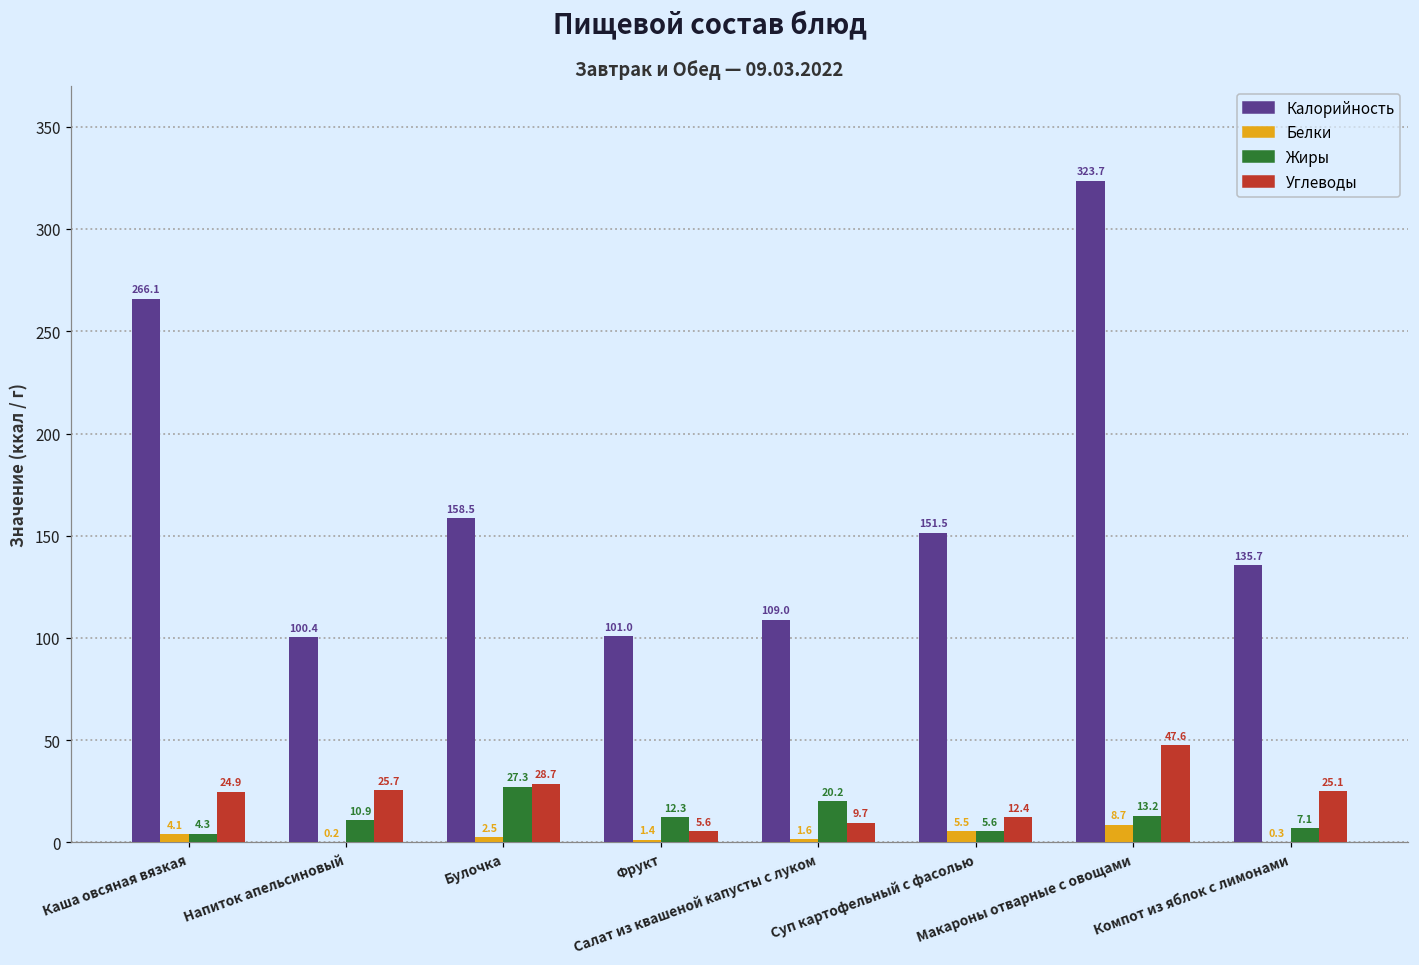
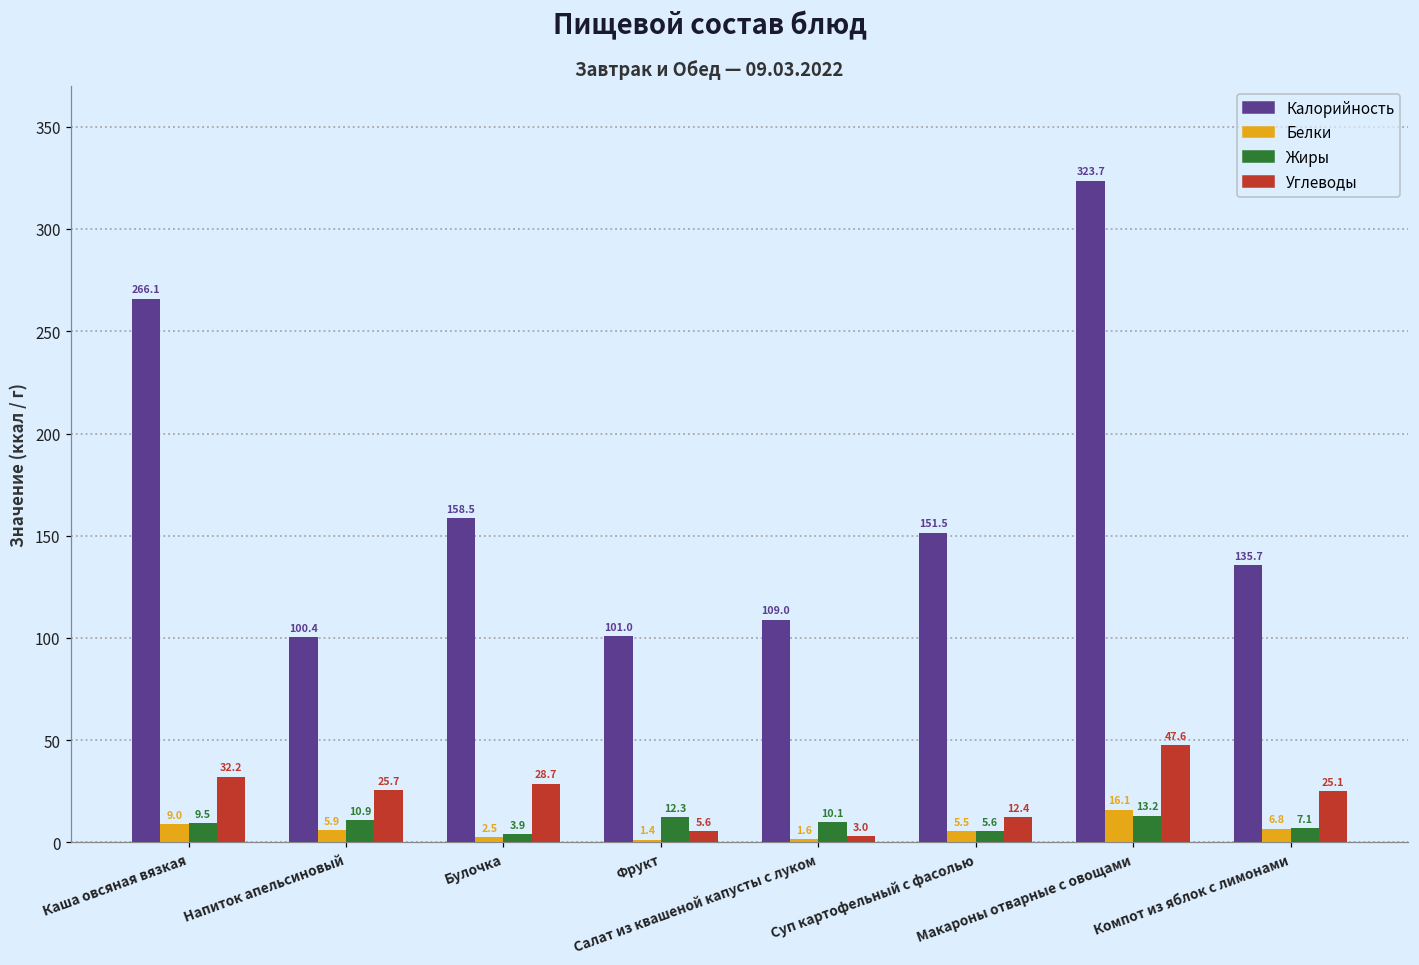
Белки, Каша овсяная вязкая: 4.1 -> 9.0
Жиры, Каша овсяная вязкая: 4.3 -> 9.5
Углеводы, Каша овсяная вязкая: 24.9 -> 32.2
Белки, Напиток апельсиновый: 0.2 -> 5.9
Жиры, Булочка: 27.3 -> 3.9
Жиры, Салат из квашеной капусты с луком: 20.2 -> 10.1
Углеводы, Салат из квашеной капусты с луком: 9.7 -> 3.0
Белки, Макароны отварные с овощами: 8.7 -> 16.1
Белки, Компот из яблок с лимонами: 0.3 -> 6.8
